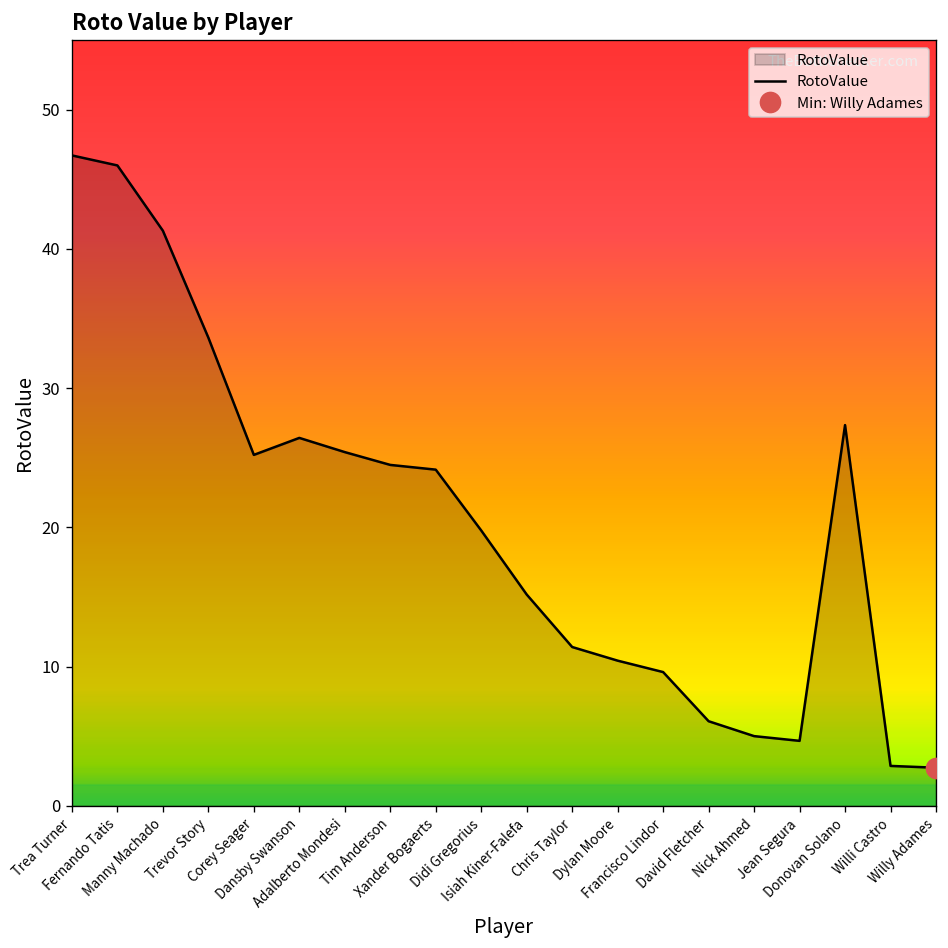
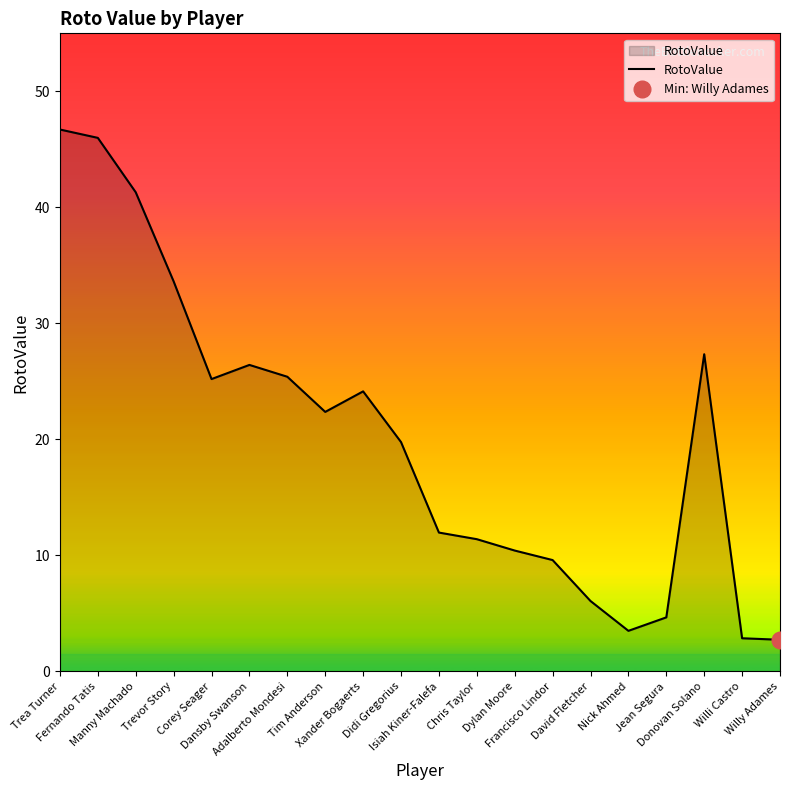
RotoValue, Tim Anderson: 24.5 -> 22.4
RotoValue, Isiah Kiner-Falefa: 15.2 -> 12.0
RotoValue, Nick Ahmed: 5.0 -> 3.5
